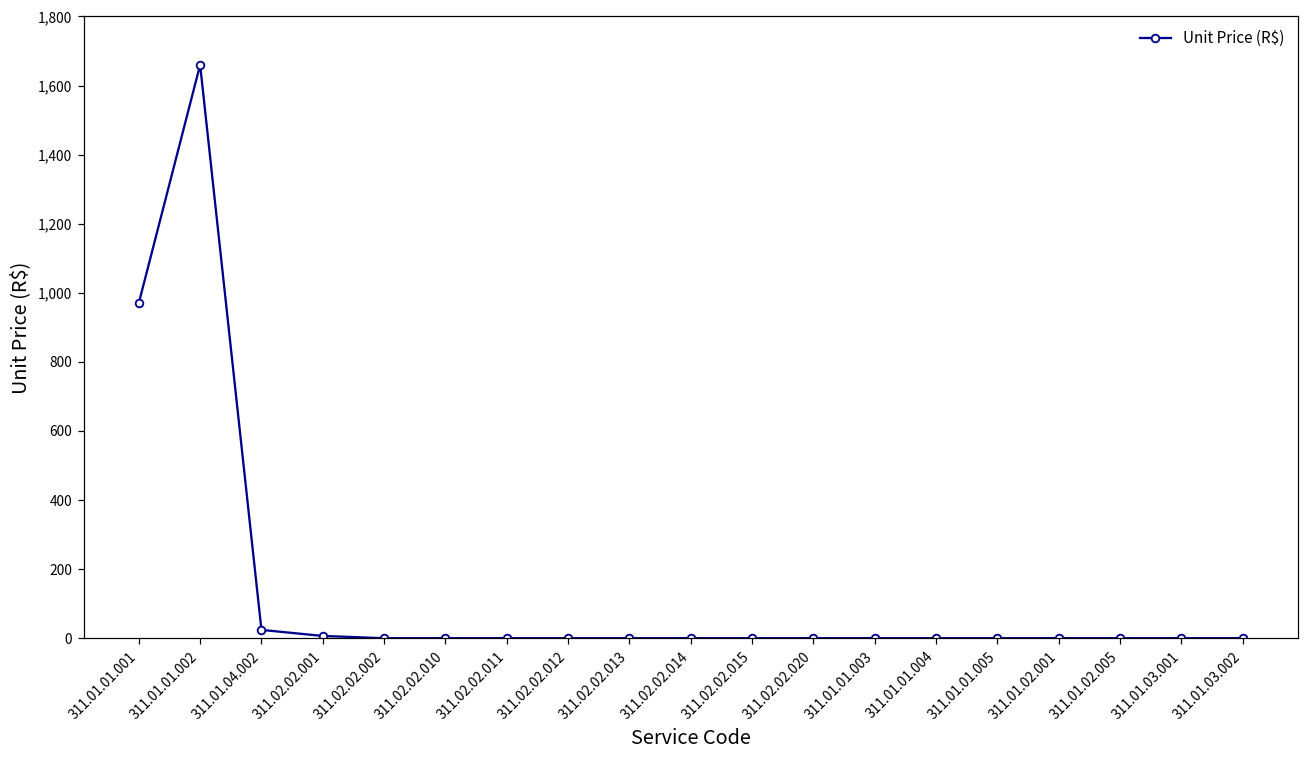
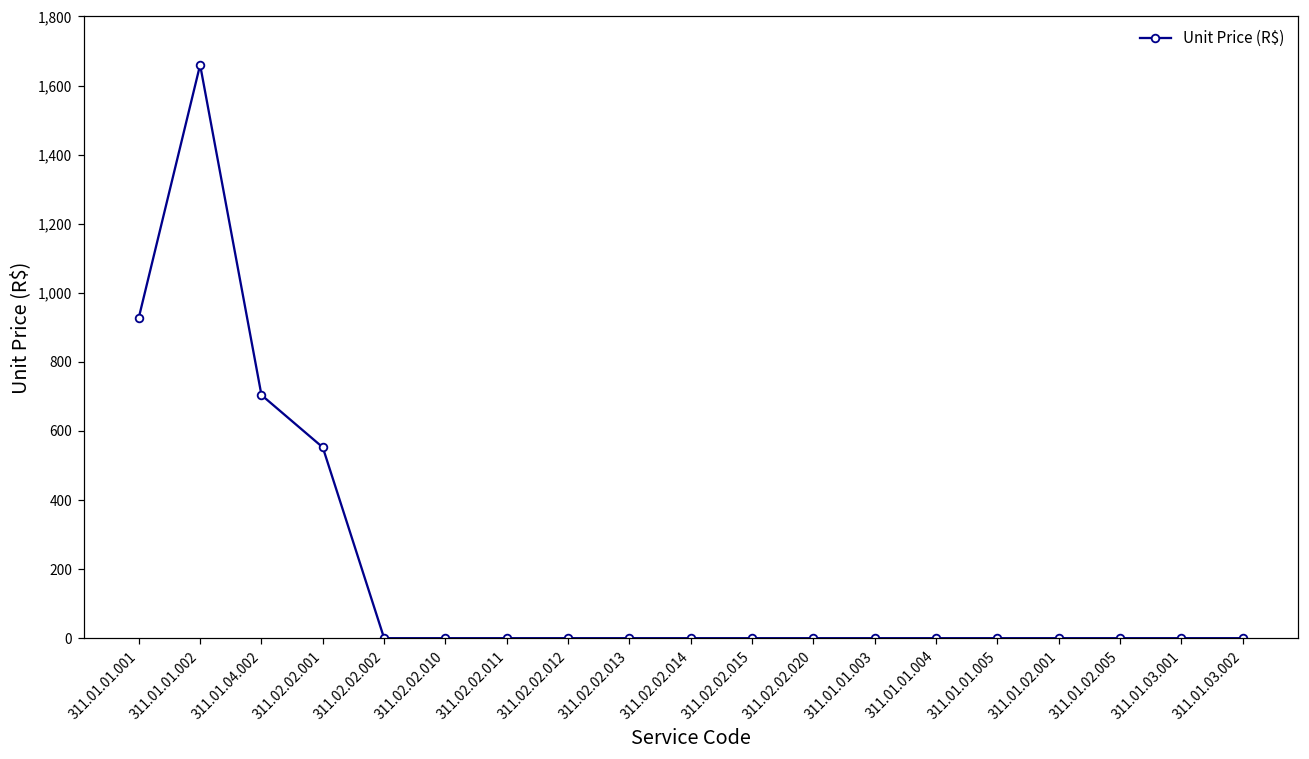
311.01.01.001: 970 -> 930
311.01.04.002: 20 -> 700
311.02.02.001: 10 -> 550
